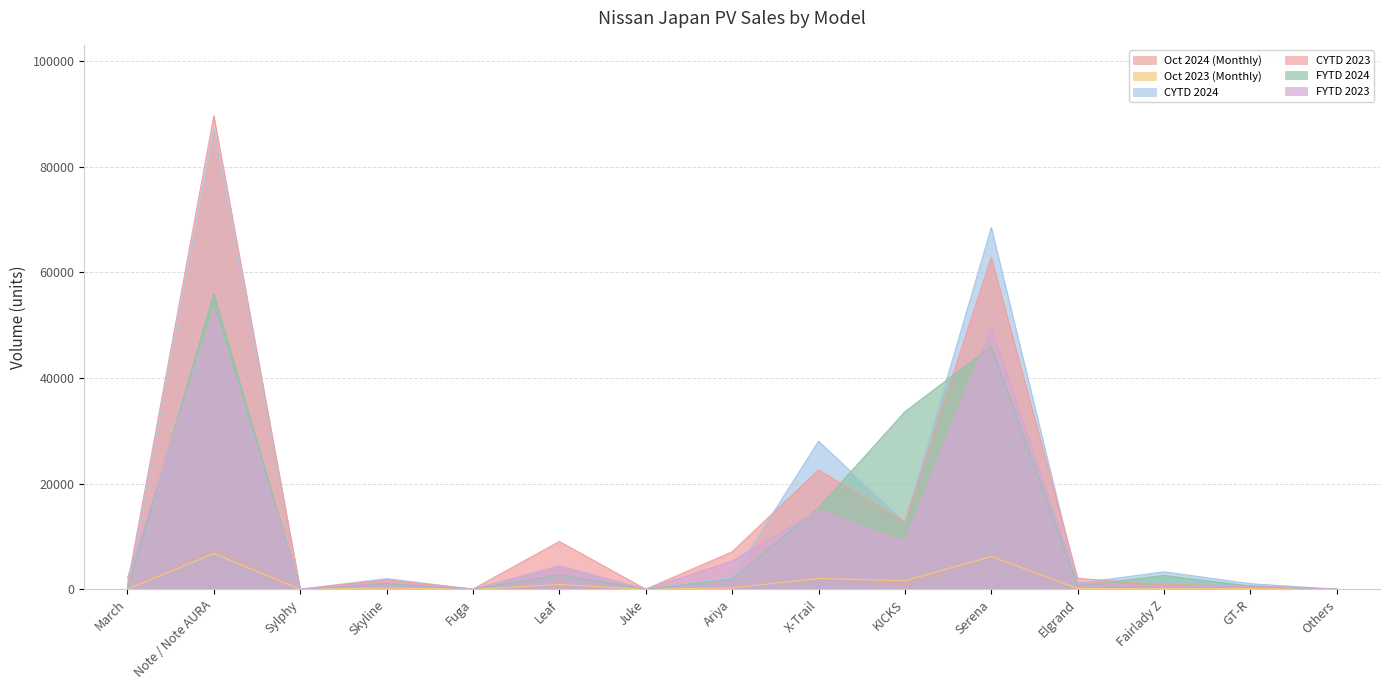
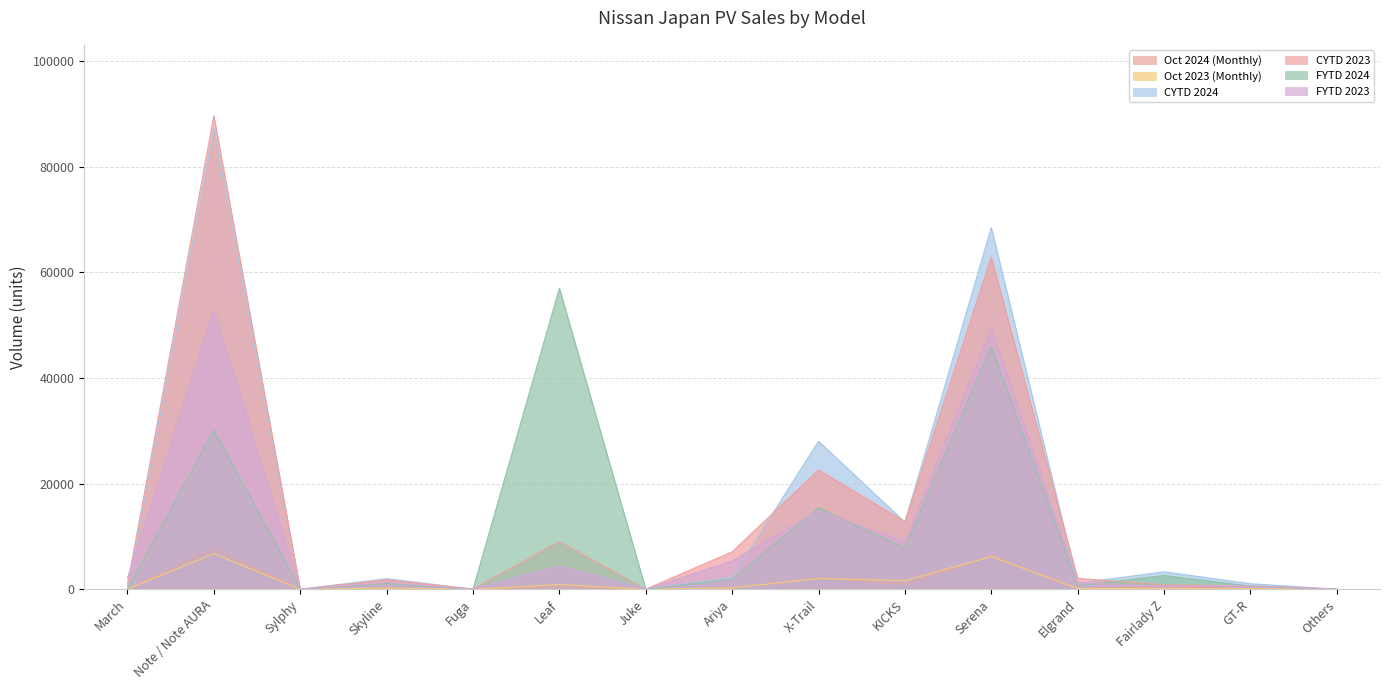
FYTD 2024, Note / Note AURA: 56000 -> 30000
FYTD 2024, Leaf: 3000 -> 57000
FYTD 2024, KICKS: 34000 -> 8000
